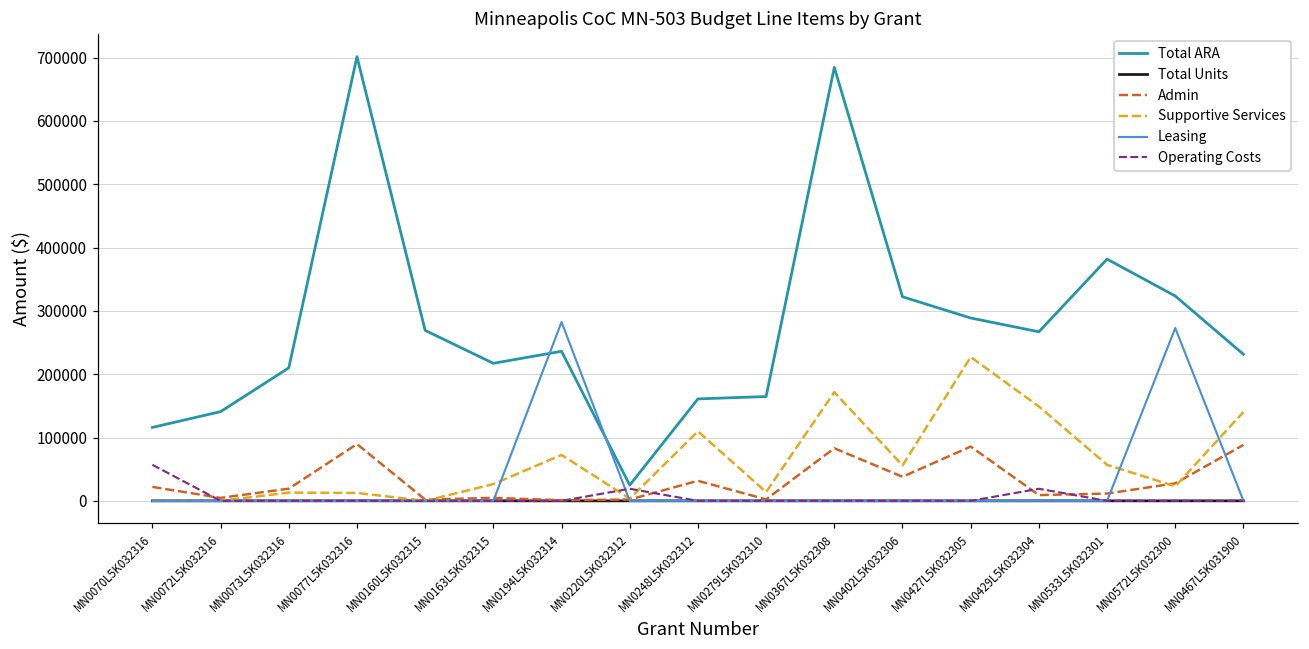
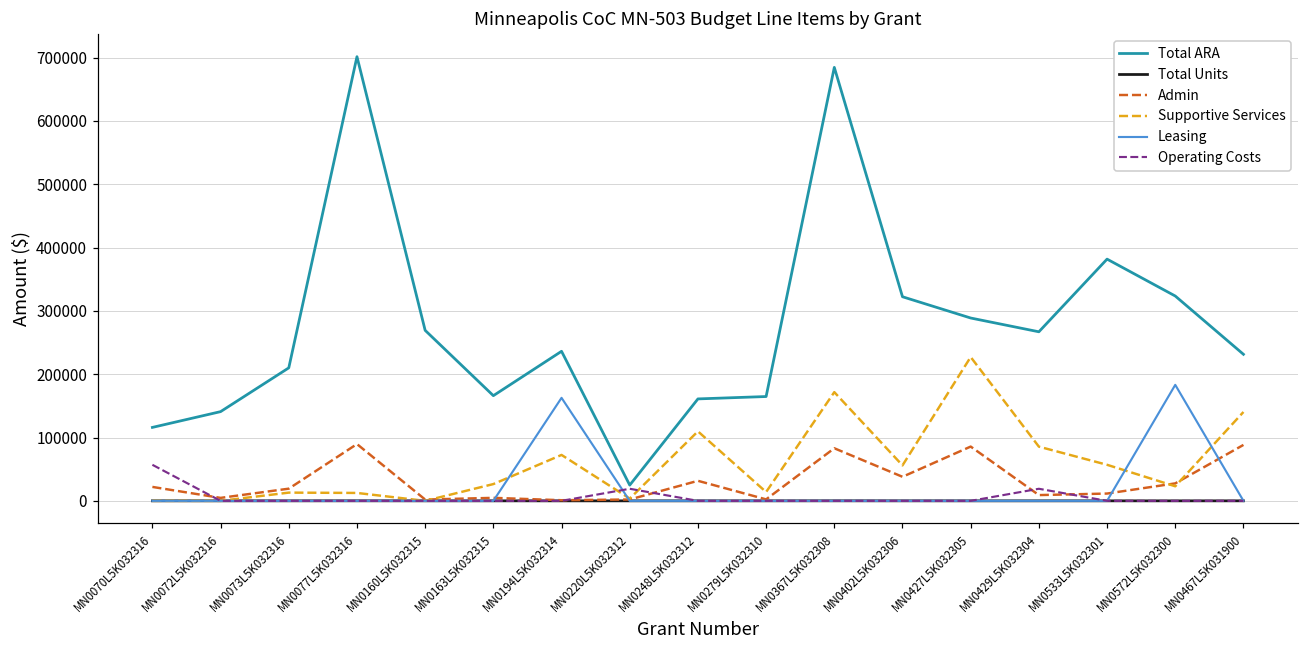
Total ARA, MN0163L5K032315: 220000 -> 170000
Leasing, MN0194L5K032314: 280000 -> 160000
Supportive Services, MN0429L5K032304: 150000 -> 90000
Leasing, MN0572L5K032300: 270000 -> 180000
